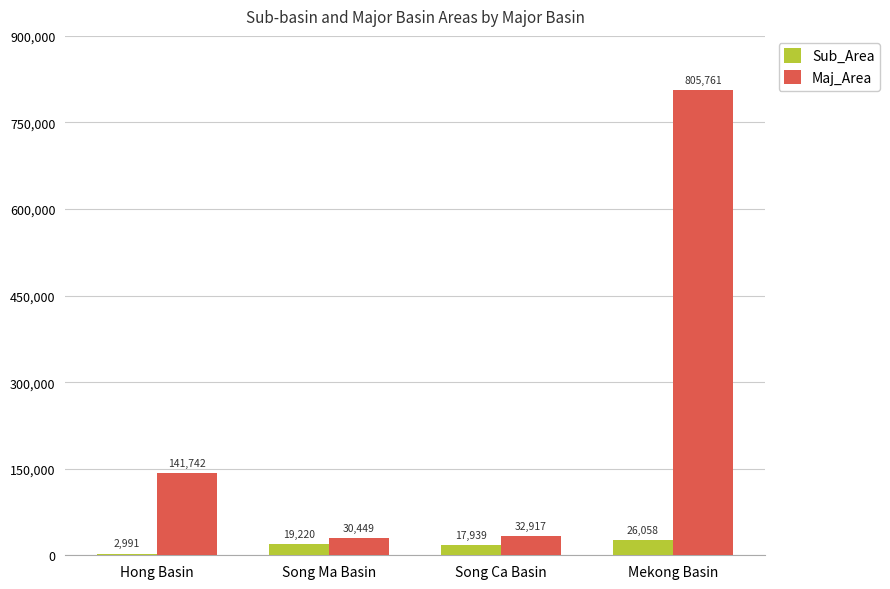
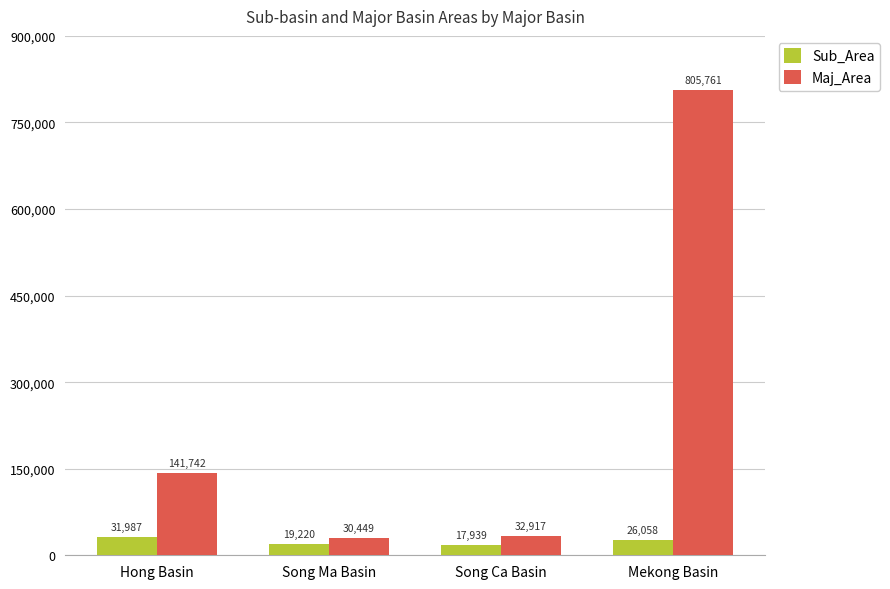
Sub_Area, Hong Basin: 2,991 -> 31,987
